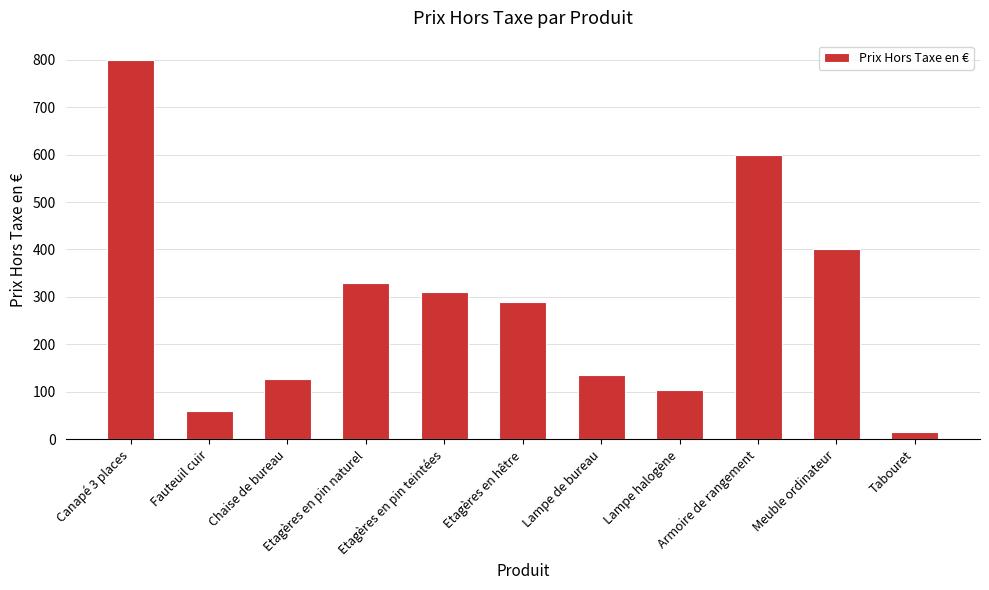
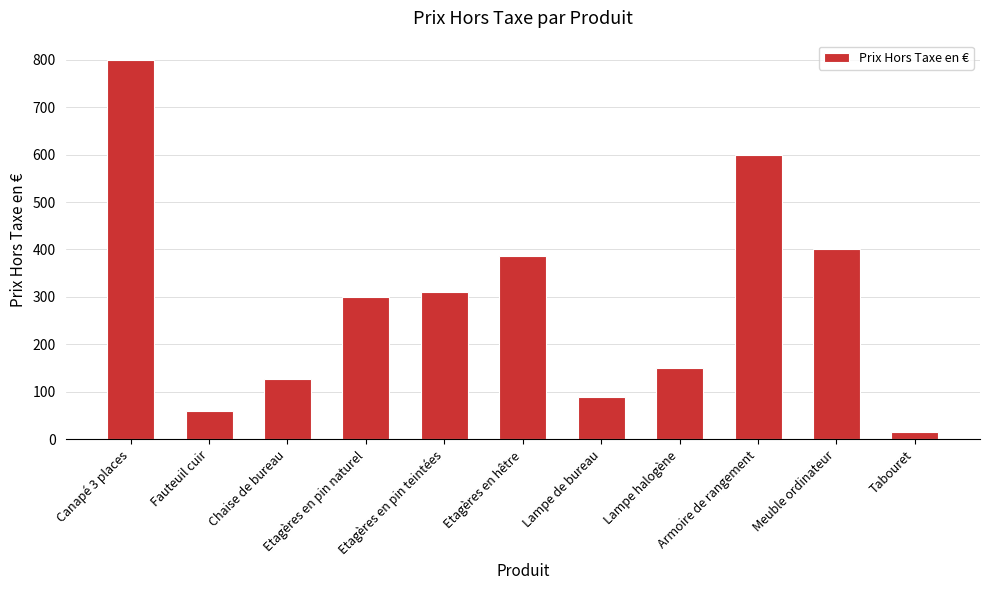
Etagères en pin naturel: 330 -> 300
Etagères en hêtre: 290 -> 390
Lampe de bureau: 140 -> 90
Lampe halogène: 100 -> 150
